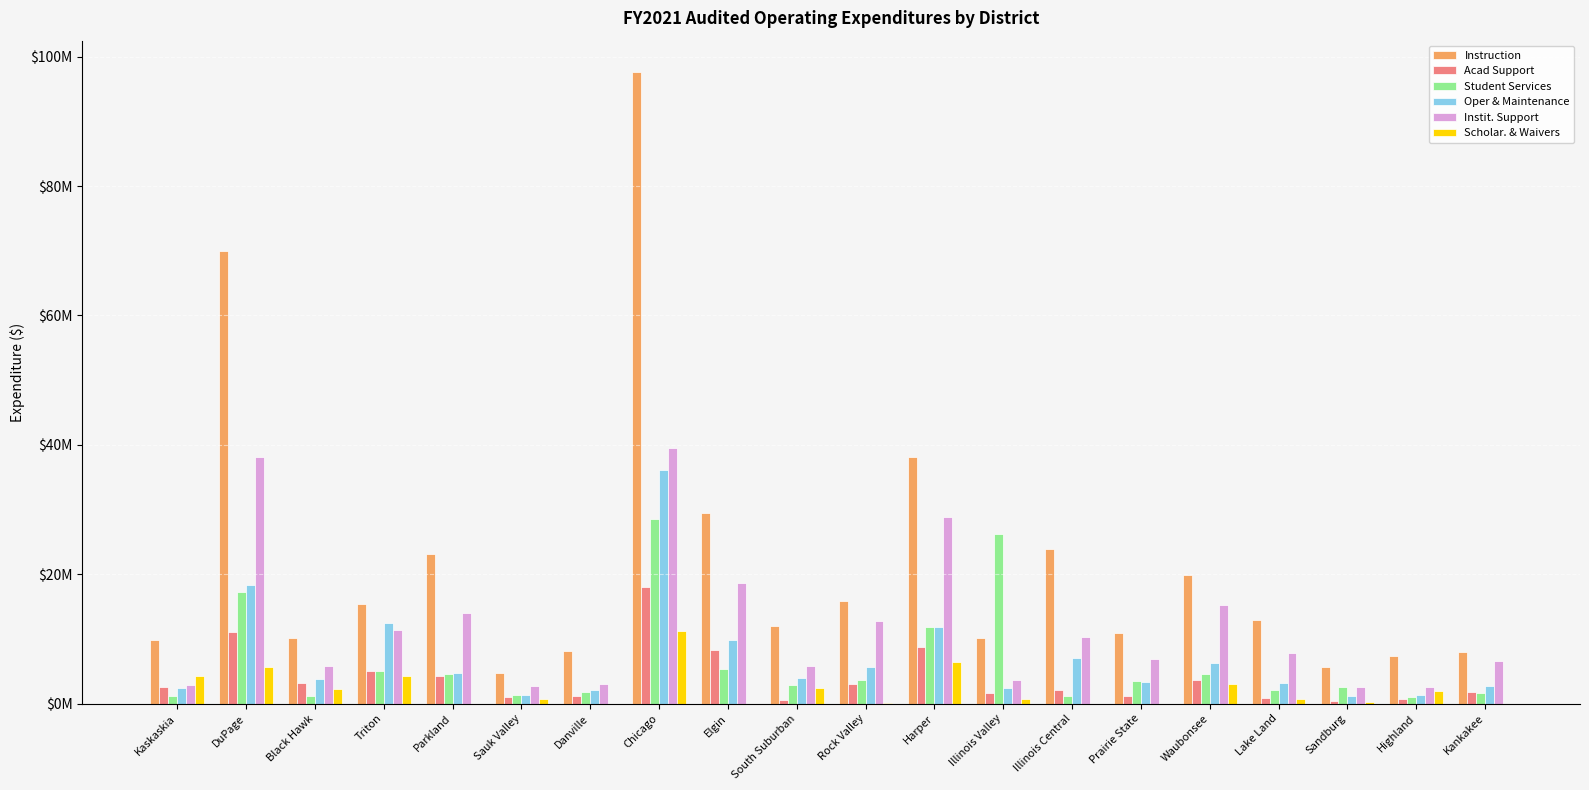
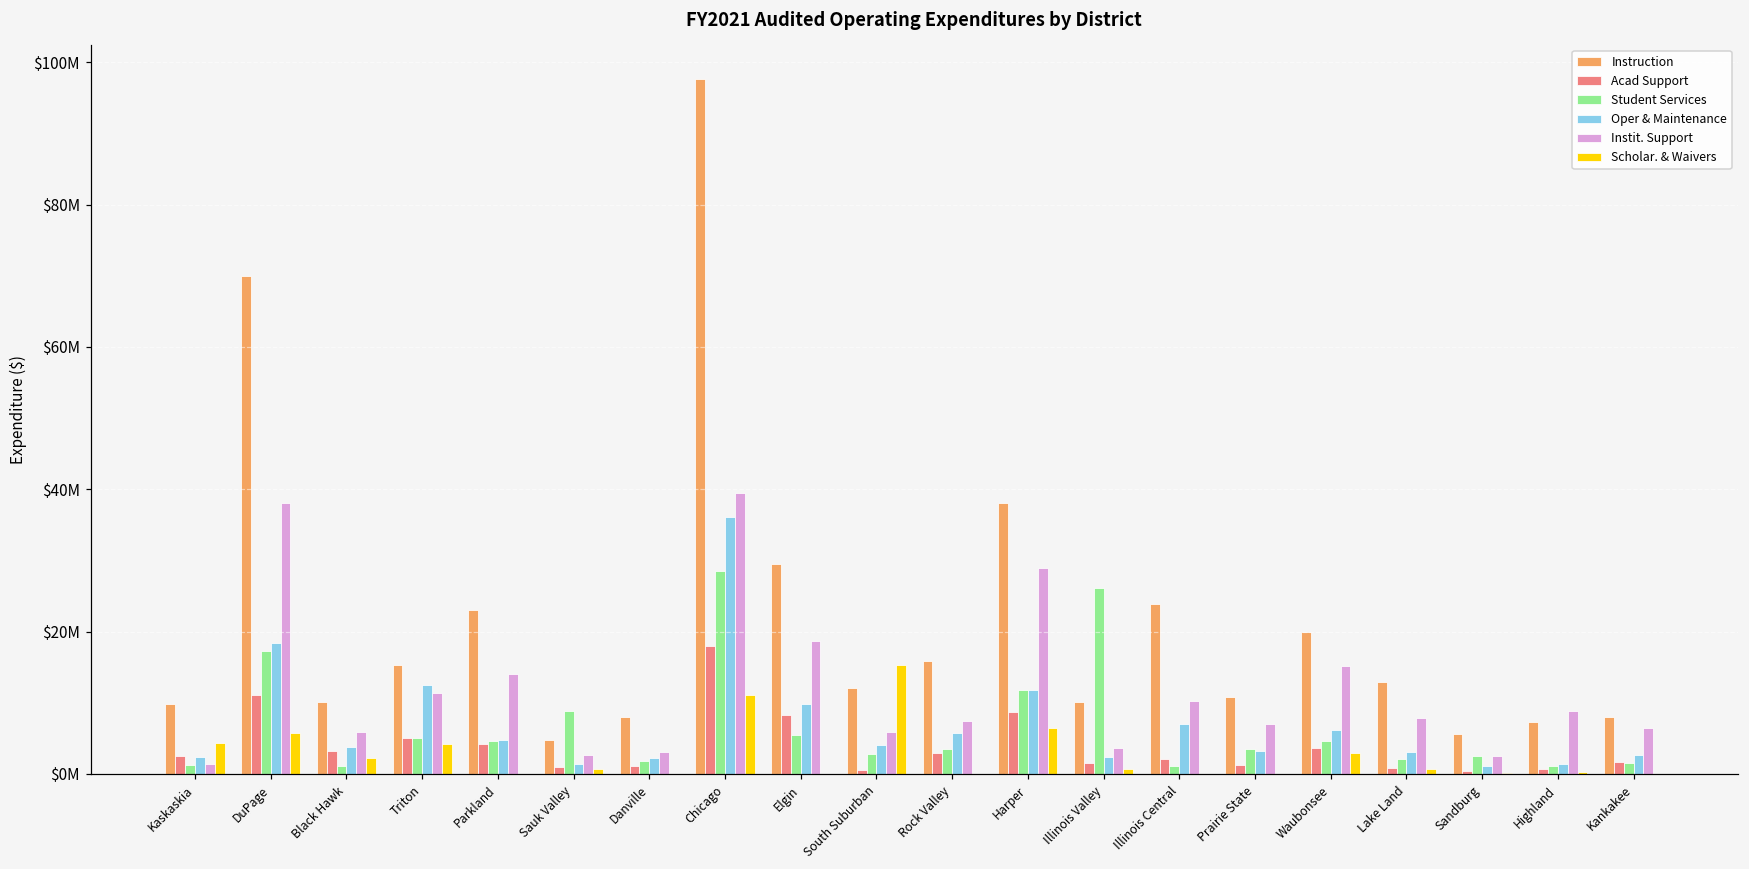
Instit. Support, Kaskaskia: $3000000 -> $1000000
Student Services, Sauk Valley: $1000000 -> $9000000
Scholar. & Waivers, South Suburban: $2000000 -> $15000000
Instit. Support, Rock Valley: $13000000 -> $7000000
Instit. Support, Highland: $3000000 -> $9000000
Scholar. & Waivers, Highland: $2000000 -> $0
